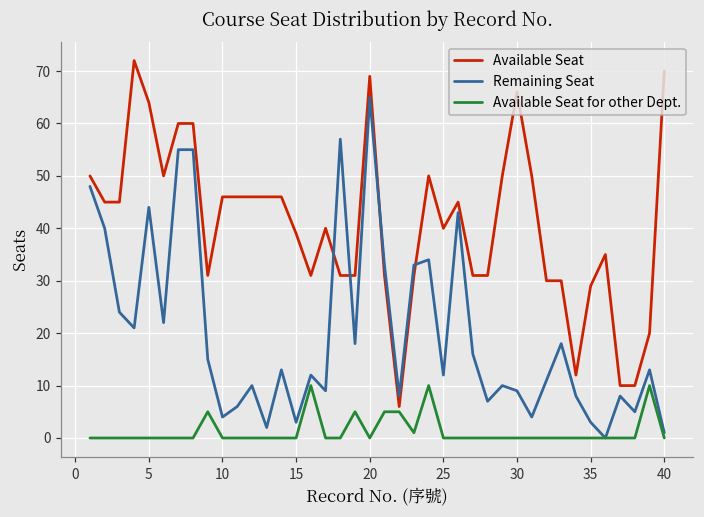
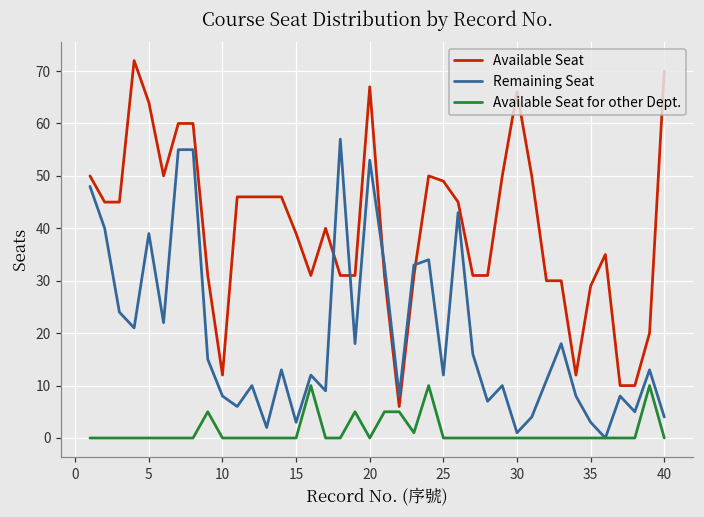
Remaining Seat, 5: 44 -> 39
Available Seat, 10: 46 -> 12
Remaining Seat, 10: 4 -> 8
Available Seat, 20: 69 -> 67
Remaining Seat, 20: 65 -> 53
Available Seat, 25: 40 -> 49
Remaining Seat, 30: 9 -> 1
Remaining Seat, 40: 1 -> 4
